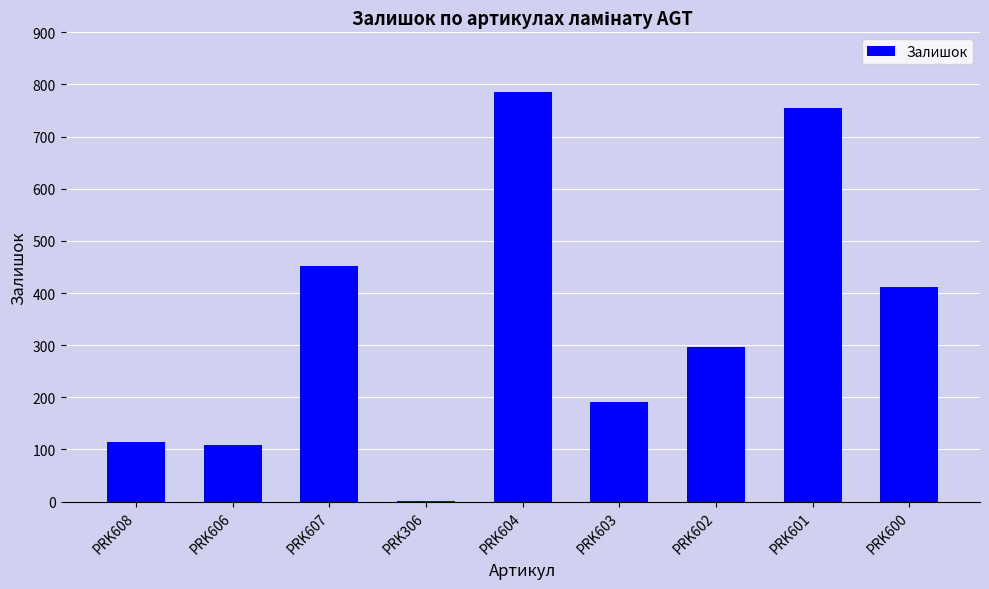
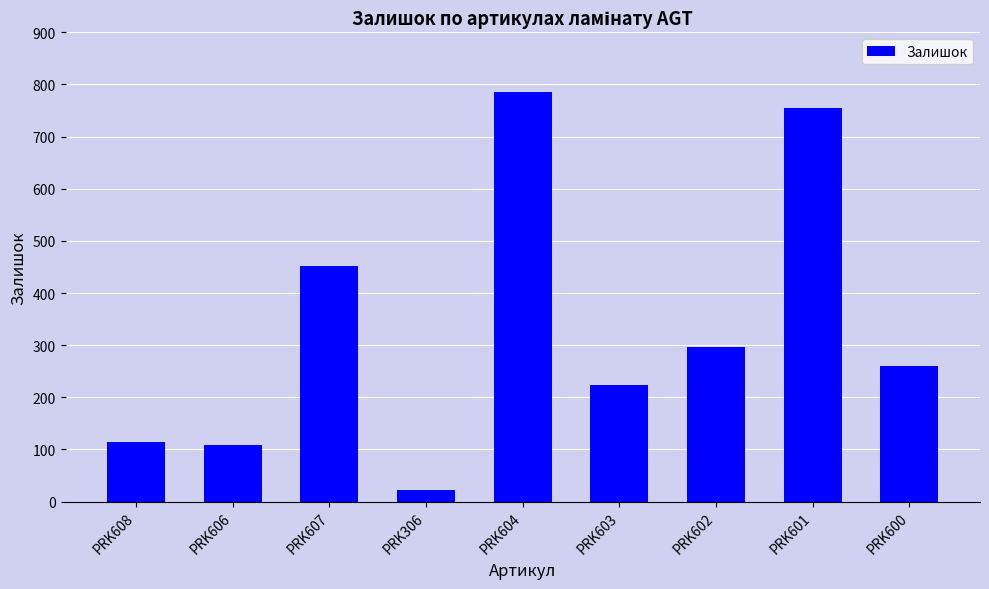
PRK306: 0 -> 20
PRK603: 190 -> 220
PRK600: 410 -> 260
